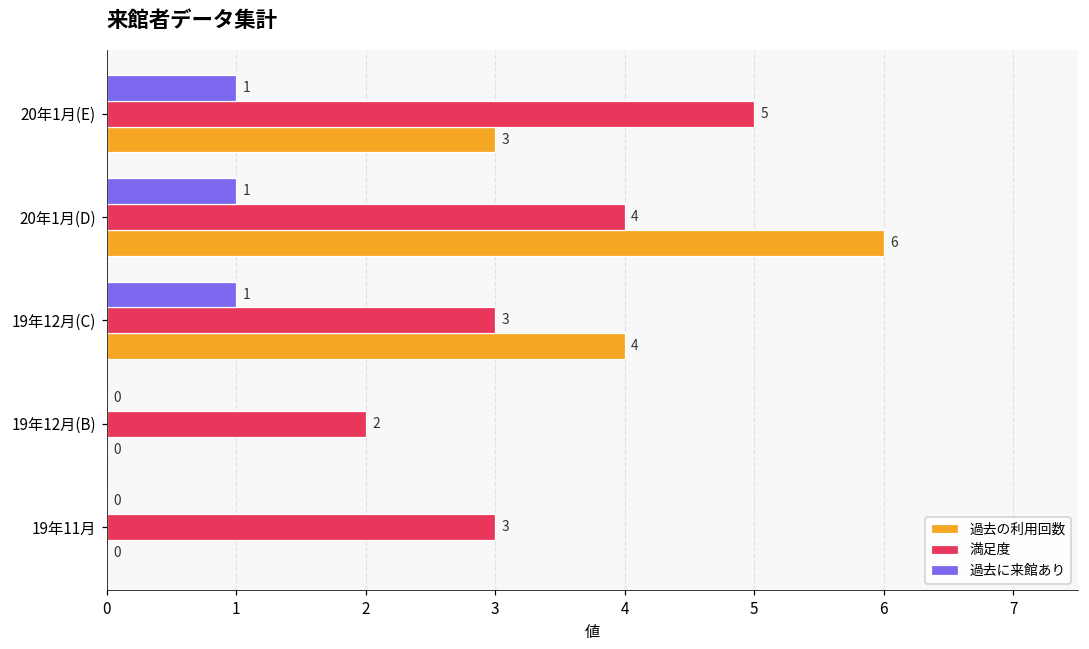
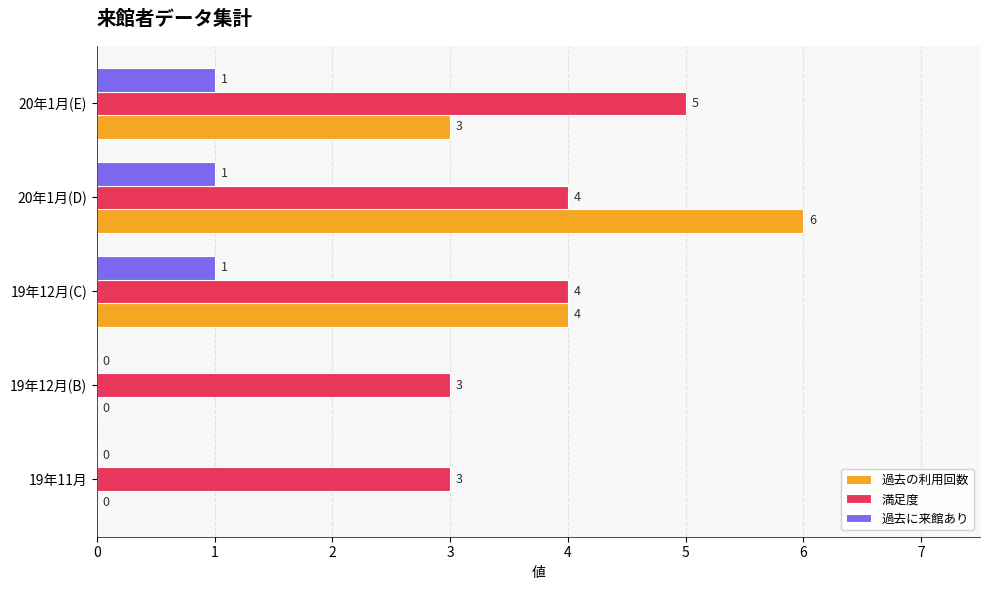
満足度, 19年12月(C): 3 -> 4
満足度, 19年12月(B): 2 -> 3
